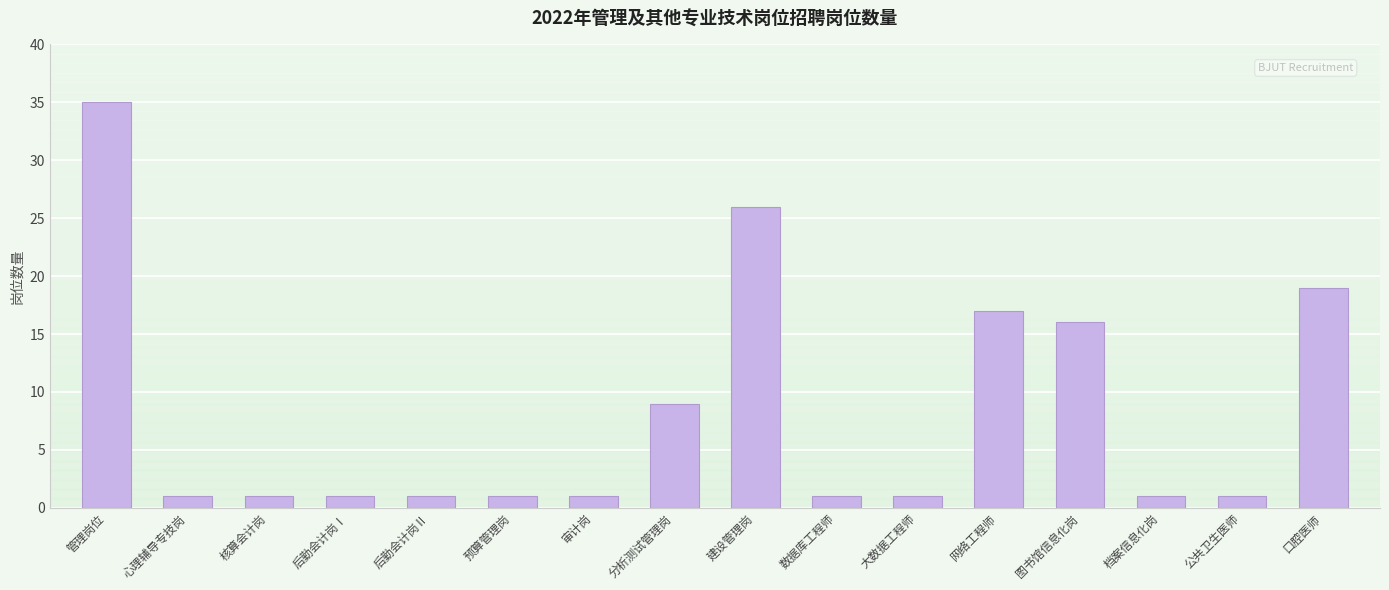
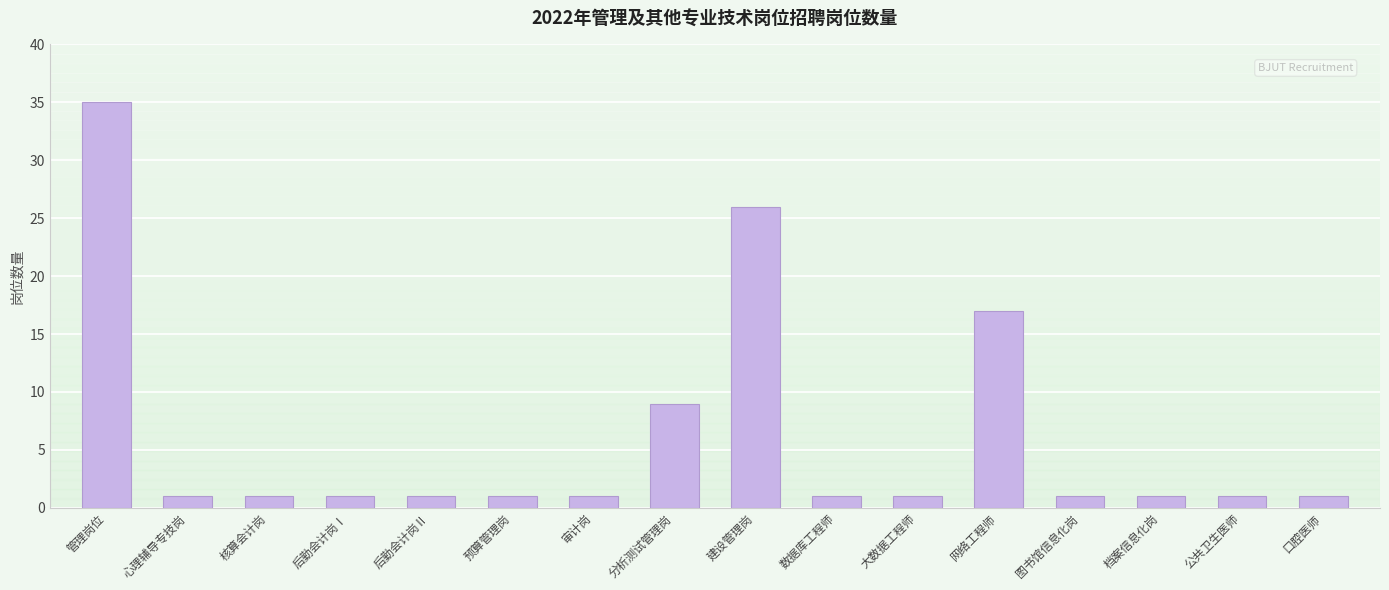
图书馆信息化岗: 16 -> 1
口腔医师: 19 -> 1
